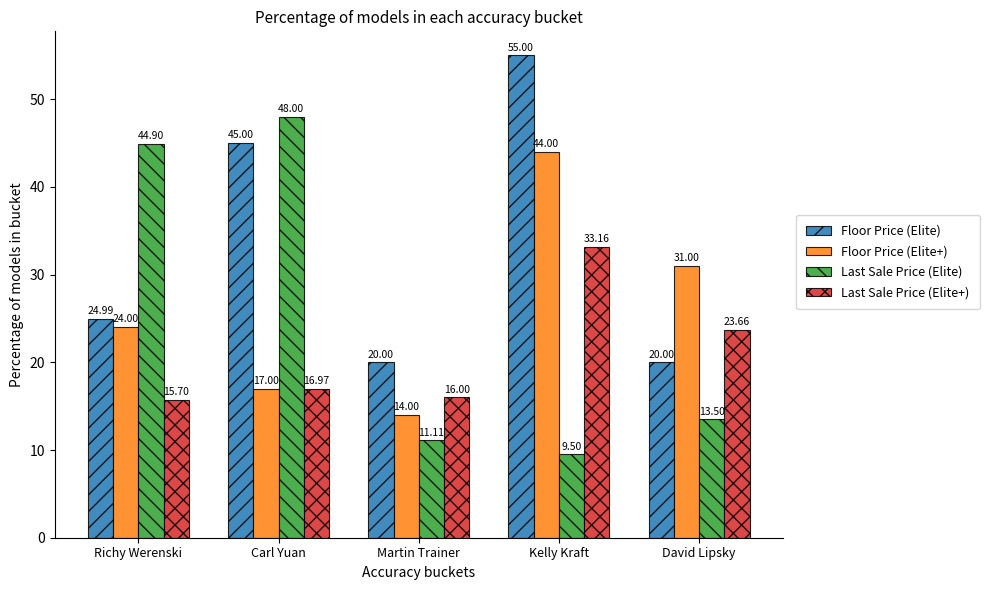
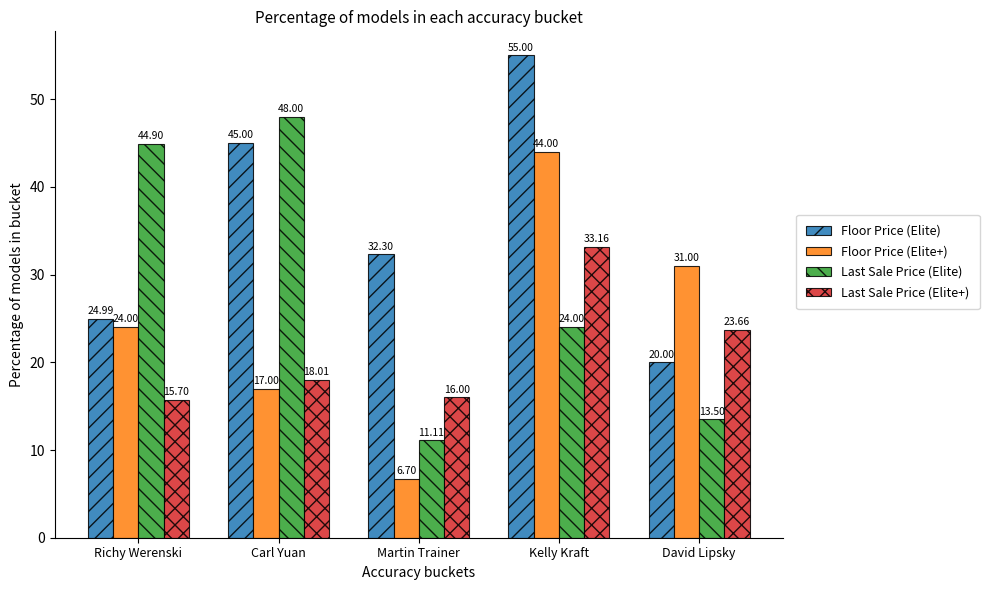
Last Sale Price (Elite+), Carl Yuan: 16.97 -> 18.01
Floor Price (Elite), Martin Trainer: 20.00 -> 32.30
Floor Price (Elite+), Martin Trainer: 14.00 -> 6.70
Last Sale Price (Elite), Kelly Kraft: 9.50 -> 24.00
